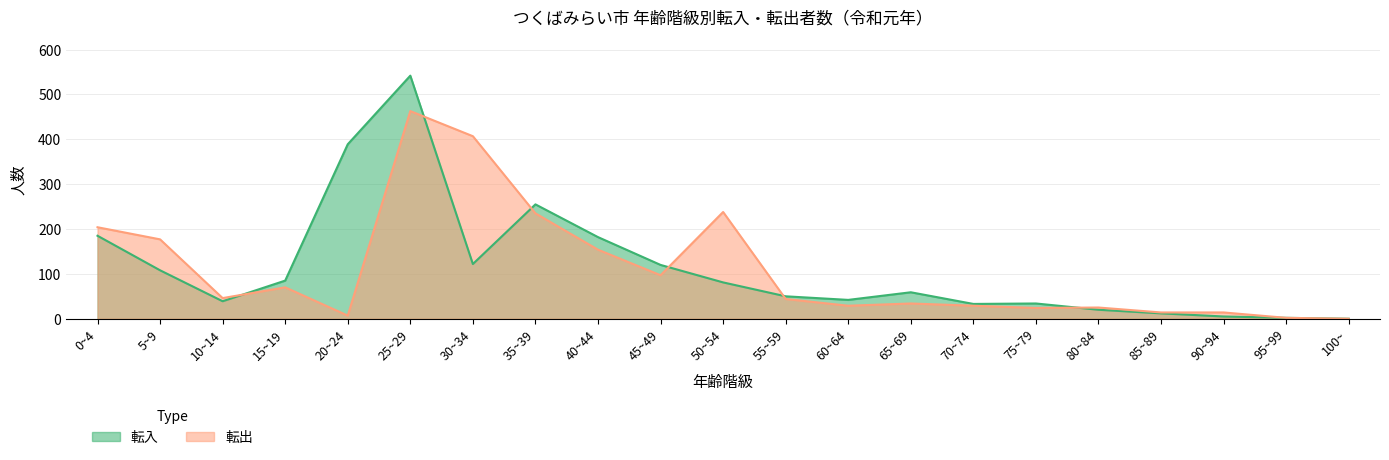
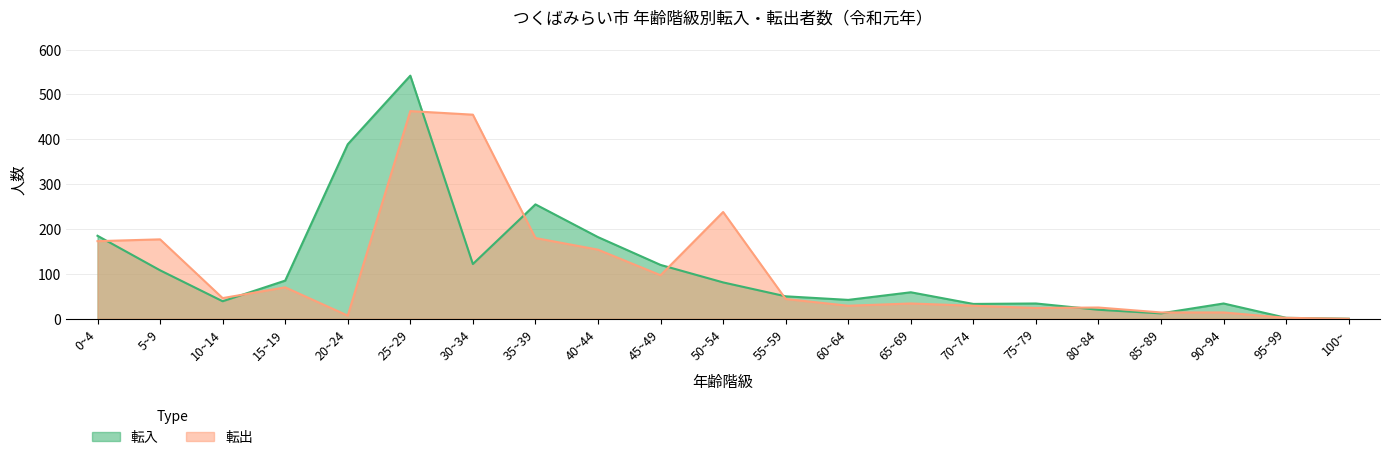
転出, 0~4: 200 -> 170
転出, 30~34: 410 -> 460
転出, 35~39: 240 -> 180
転入, 90~94: 10 -> 30
